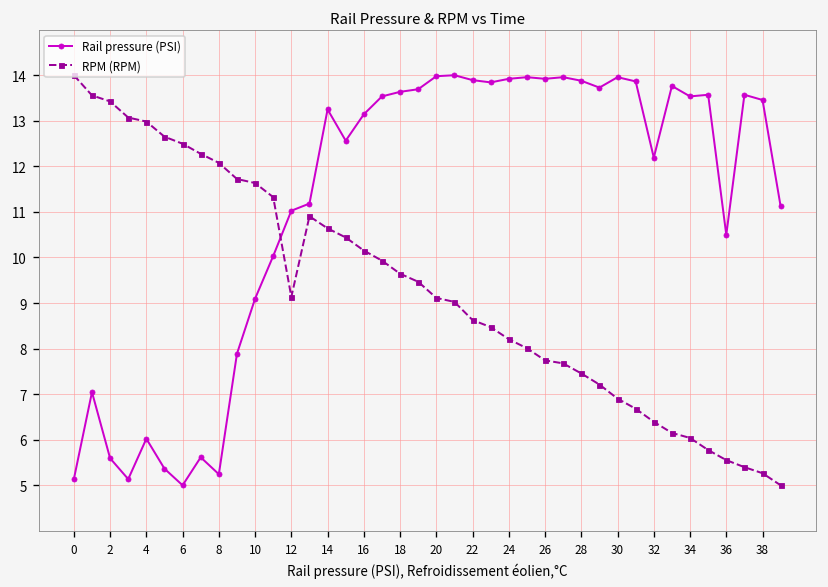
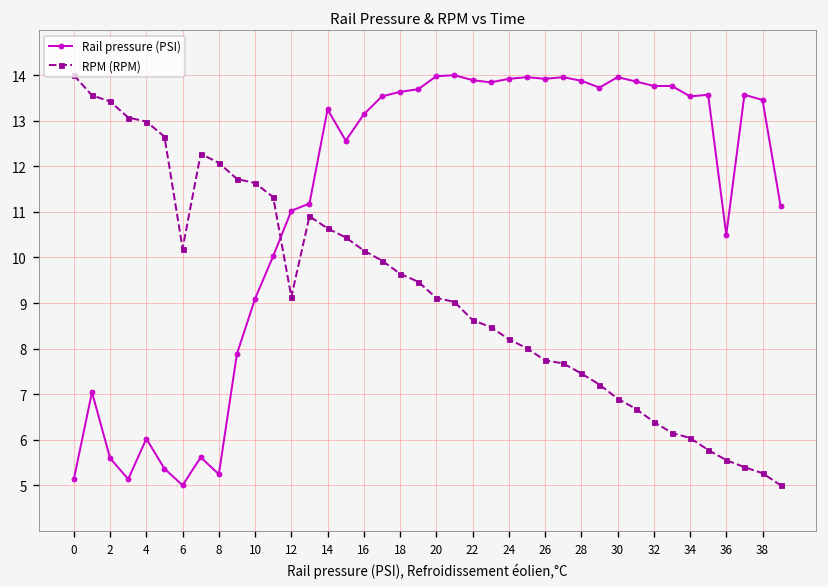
RPM (RPM), 6: 12.5 -> 10.2
Rail pressure (PSI), 32: 12.2 -> 13.8
